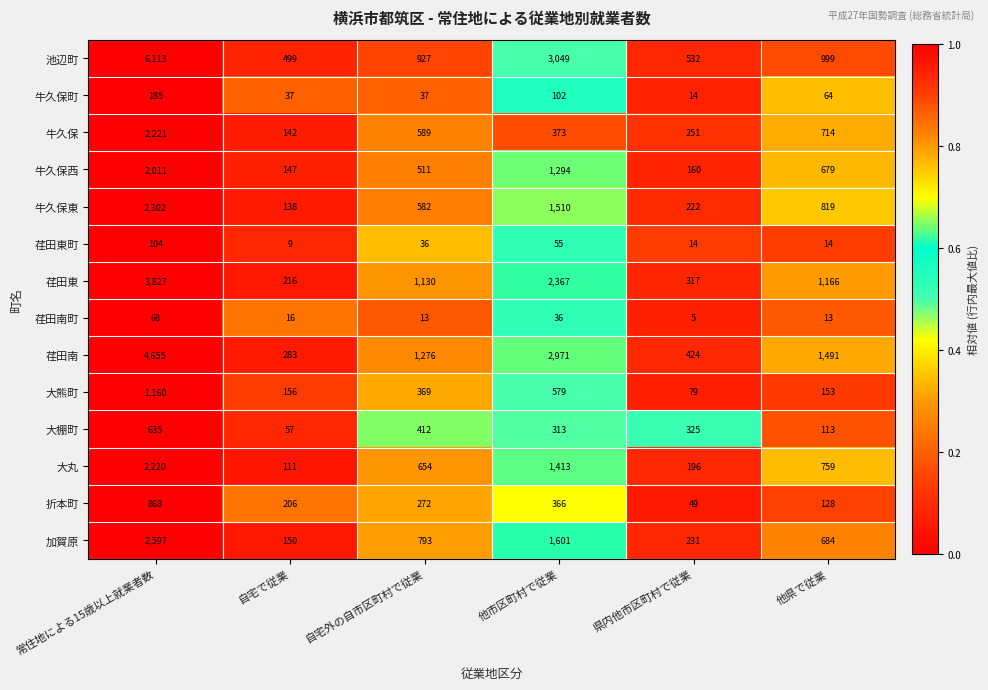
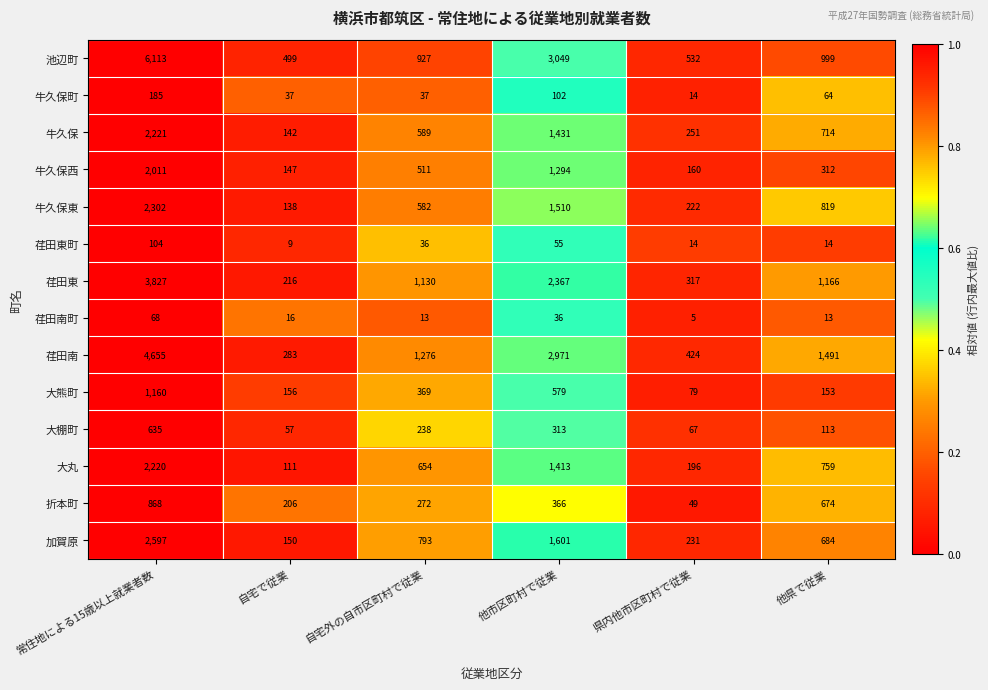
牛久保, 他市区町村で従業: 373 -> 1,431
牛久保西, 他県で従業: 679 -> 312
大棚町, 自宅外の自市区町村で従業: 412 -> 238
大棚町, 県内他市区町村で従業: 325 -> 67
折本町, 他県で従業: 128 -> 674
